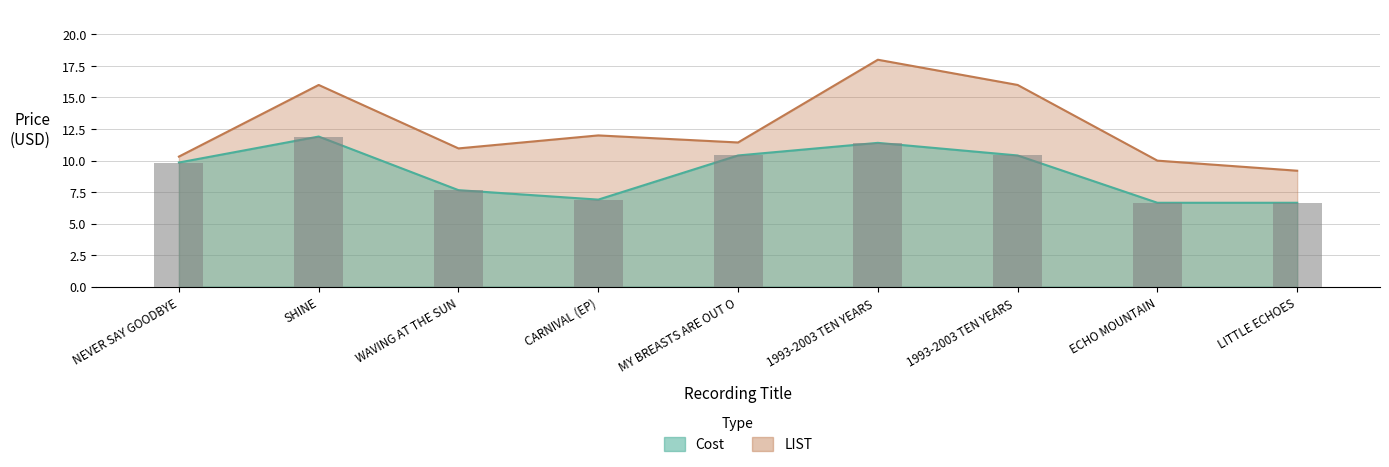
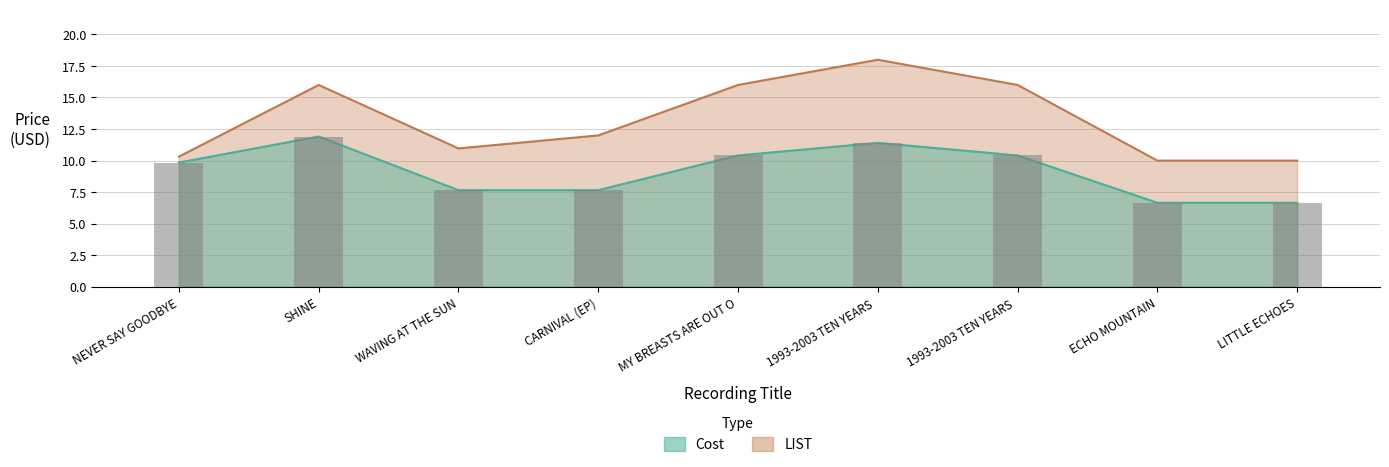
Cost, CARNIVAL (EP): 6.9 -> 7.7
LIST, MY BREASTS ARE OUT O: 11.4 -> 16.0
LIST, LITTLE ECHOES: 9.2 -> 10.0
